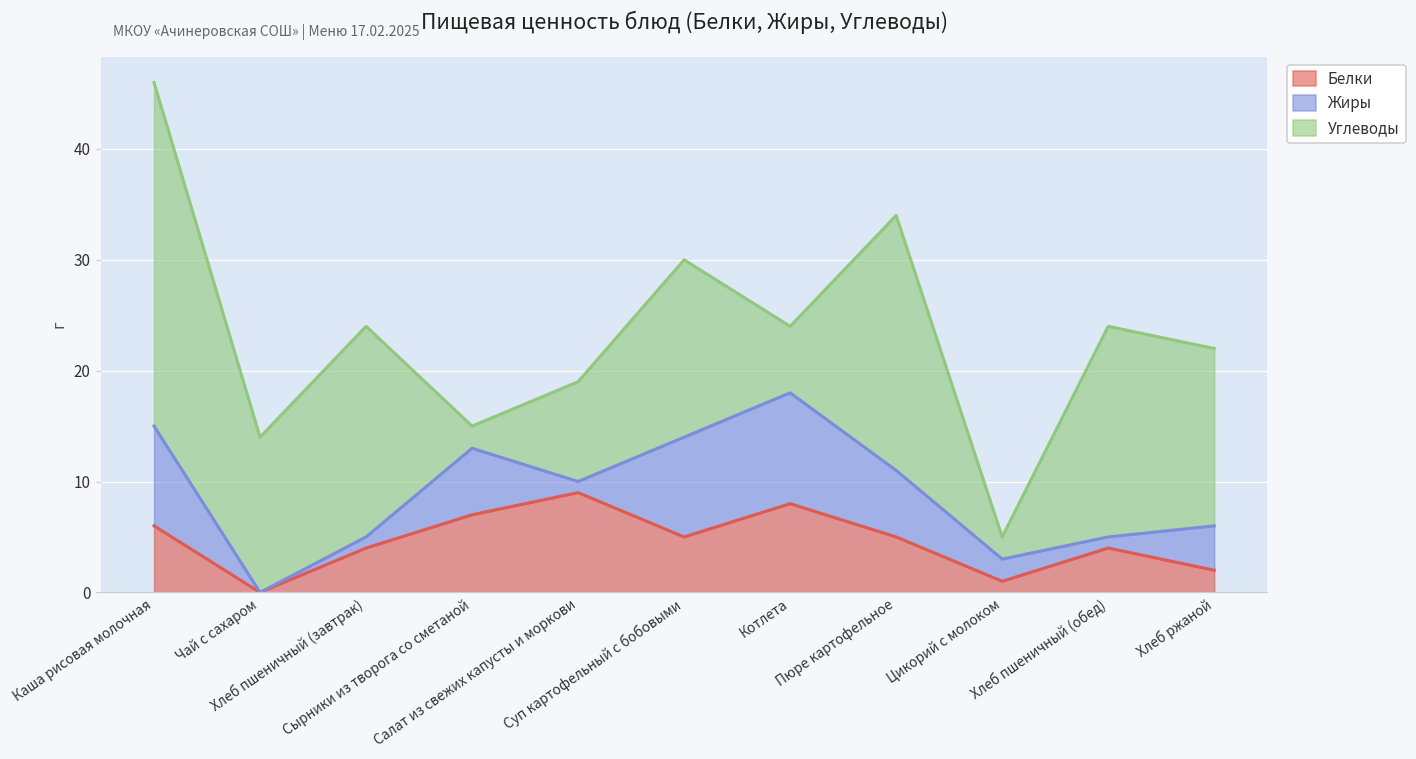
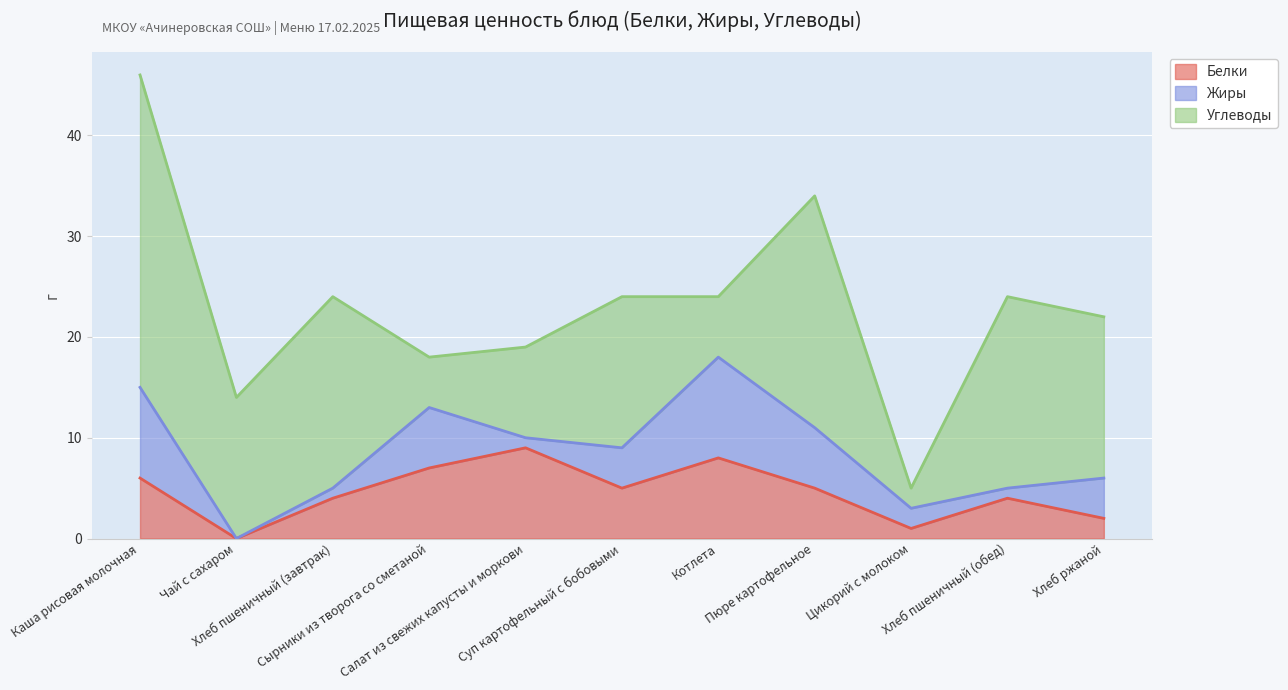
Углеводы, Сырники из творога со сметаной: 2 -> 5
Жиры, Суп картофельный с бобовыми: 9 -> 4
Углеводы, Суп картофельный с бобовыми: 16 -> 15
